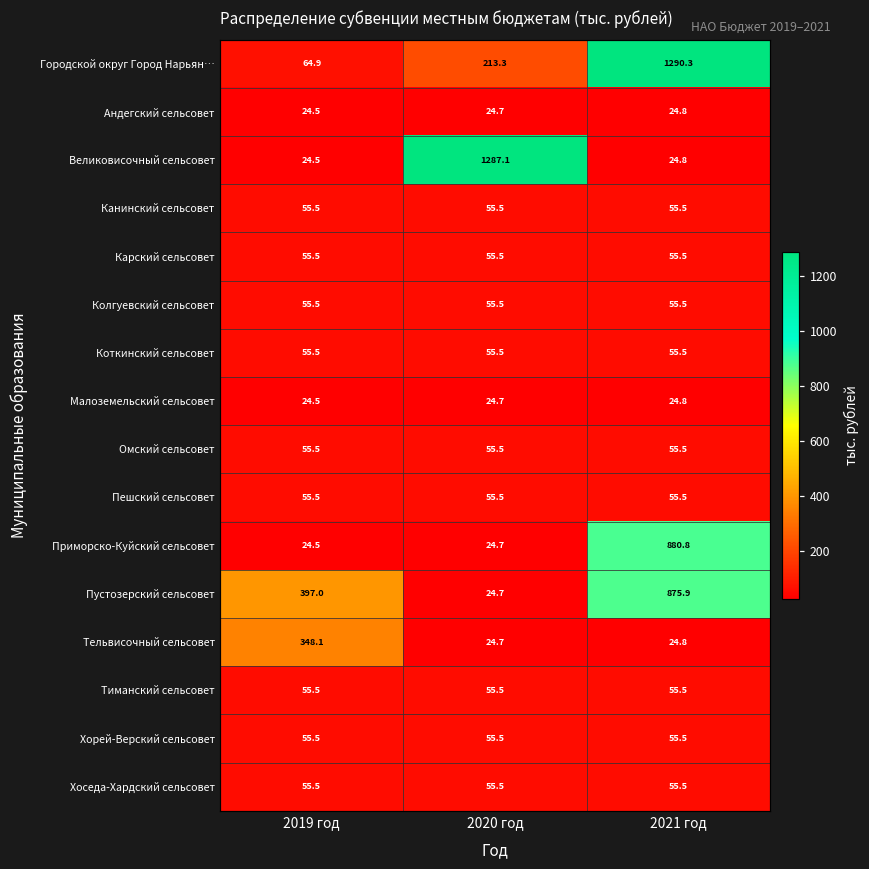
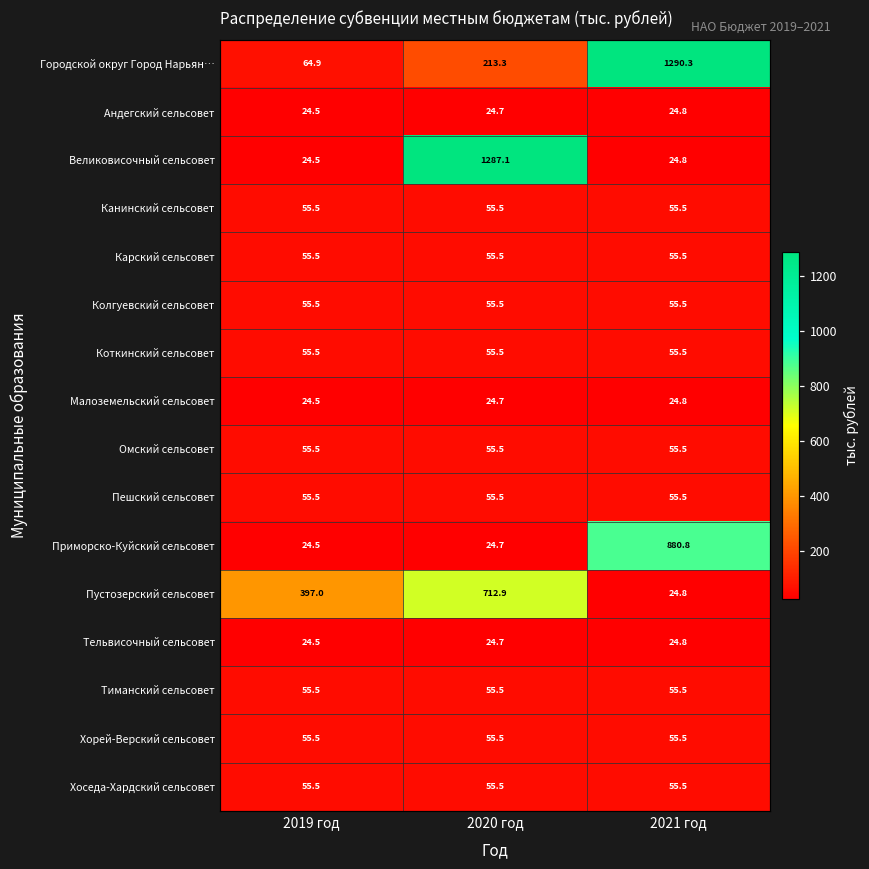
Пустозерский сельсовет, 2020 год: 24.7 -> 712.9
Пустозерский сельсовет, 2021 год: 875.9 -> 24.8
Тельвисочный сельсовет, 2019 год: 348.1 -> 24.5
